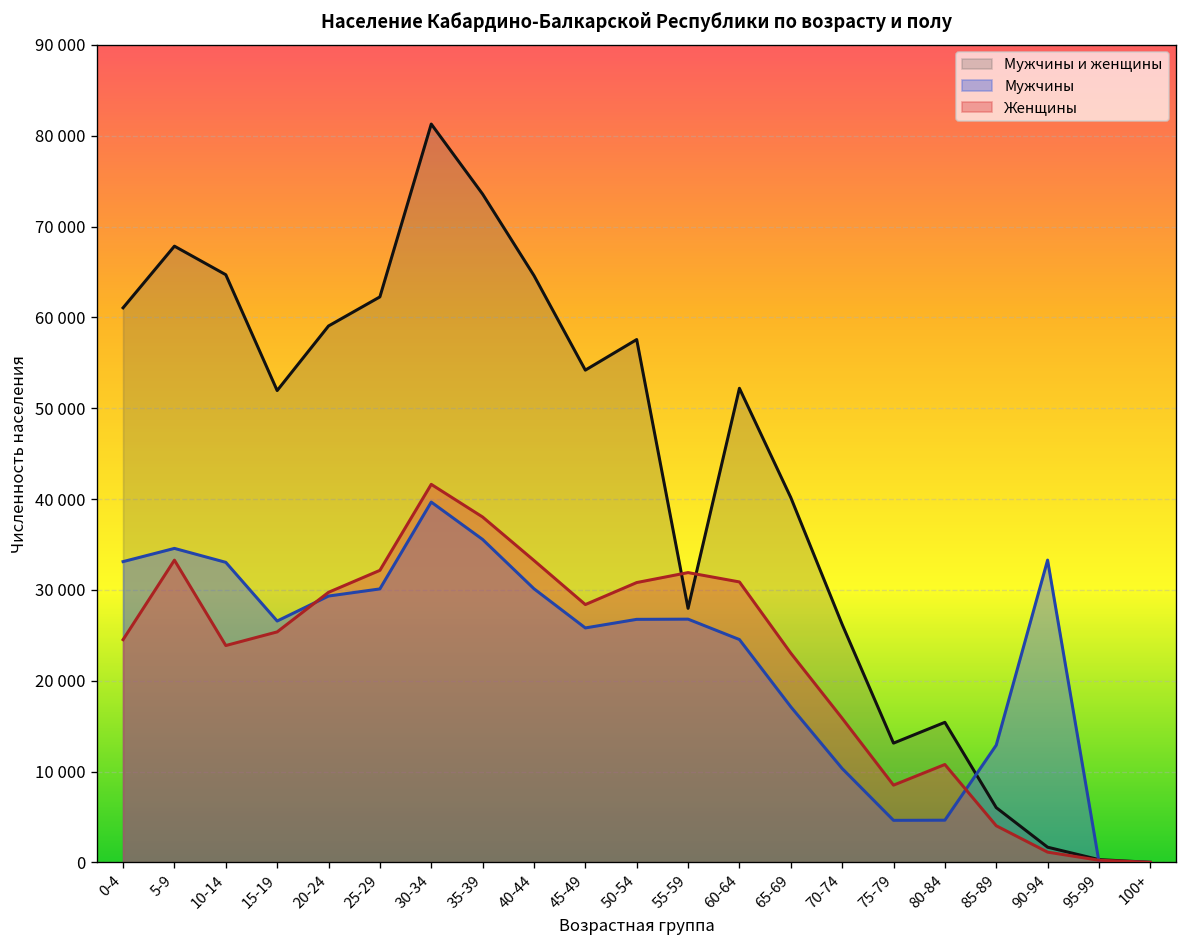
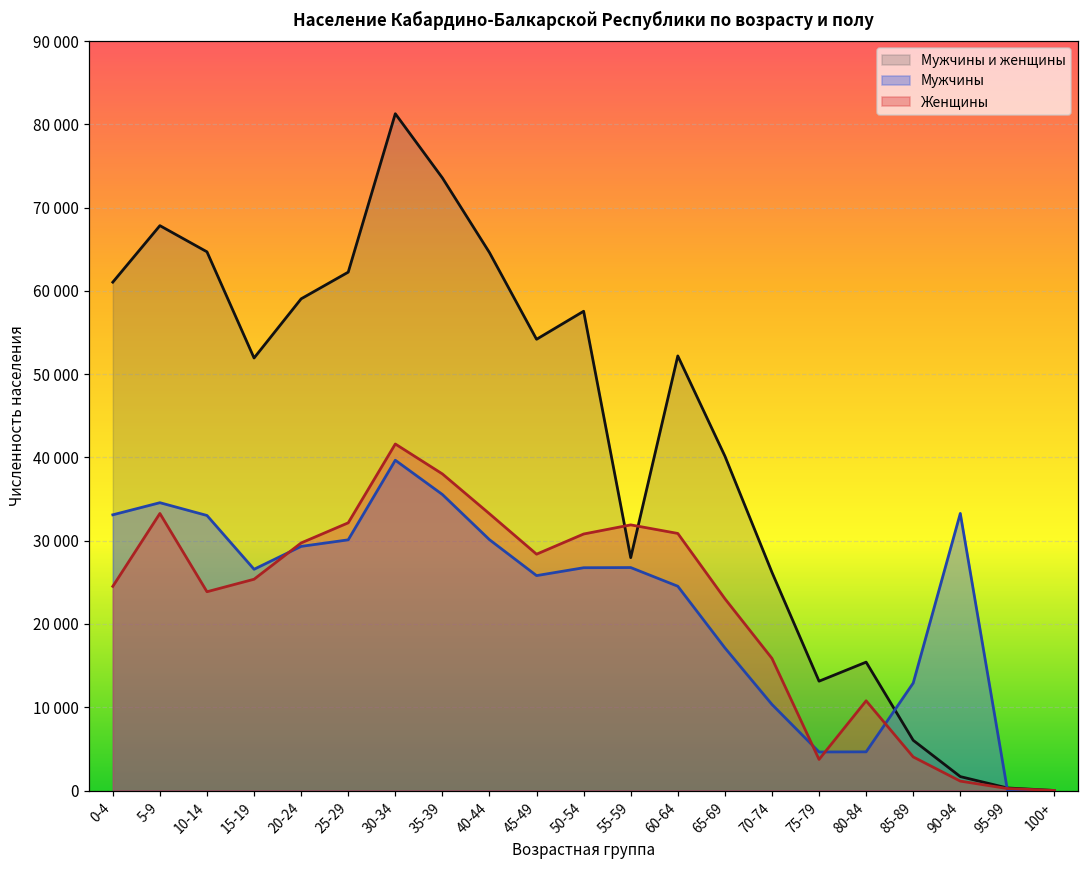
Женщины, 75-79: 9000 -> 4000
